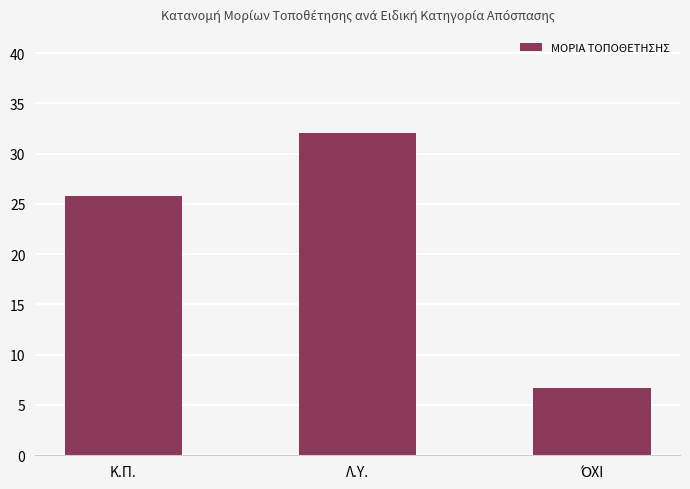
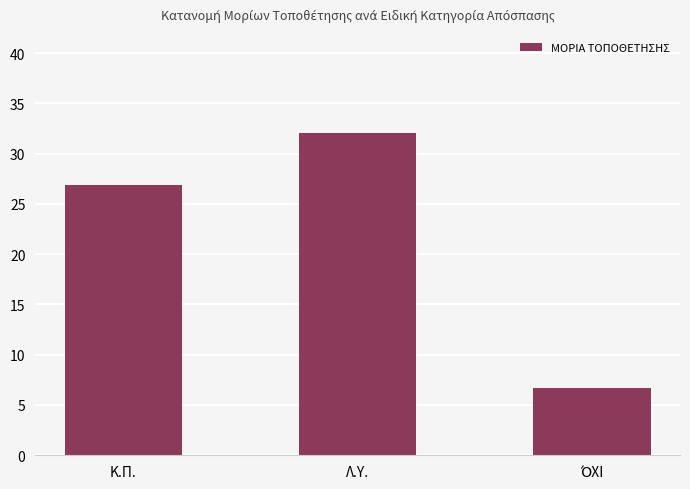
Κ.Π.: 25.7 -> 26.8
